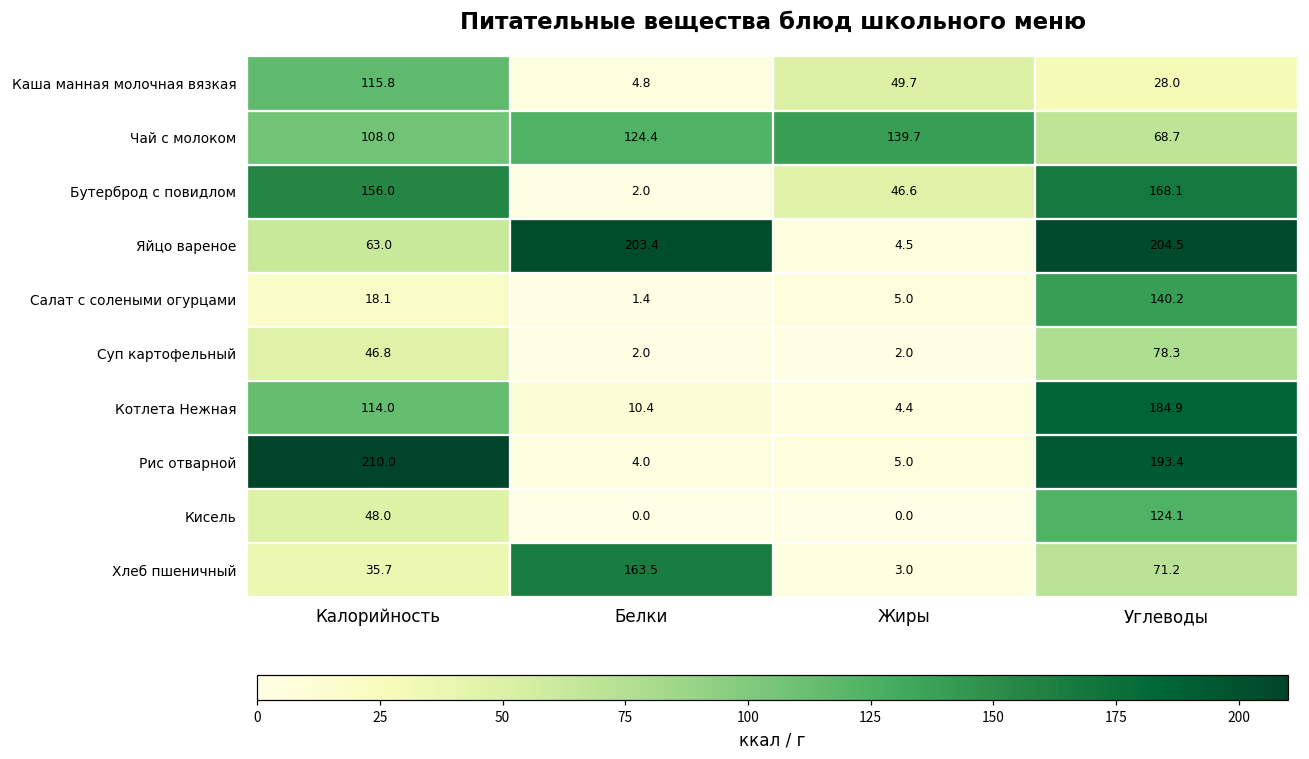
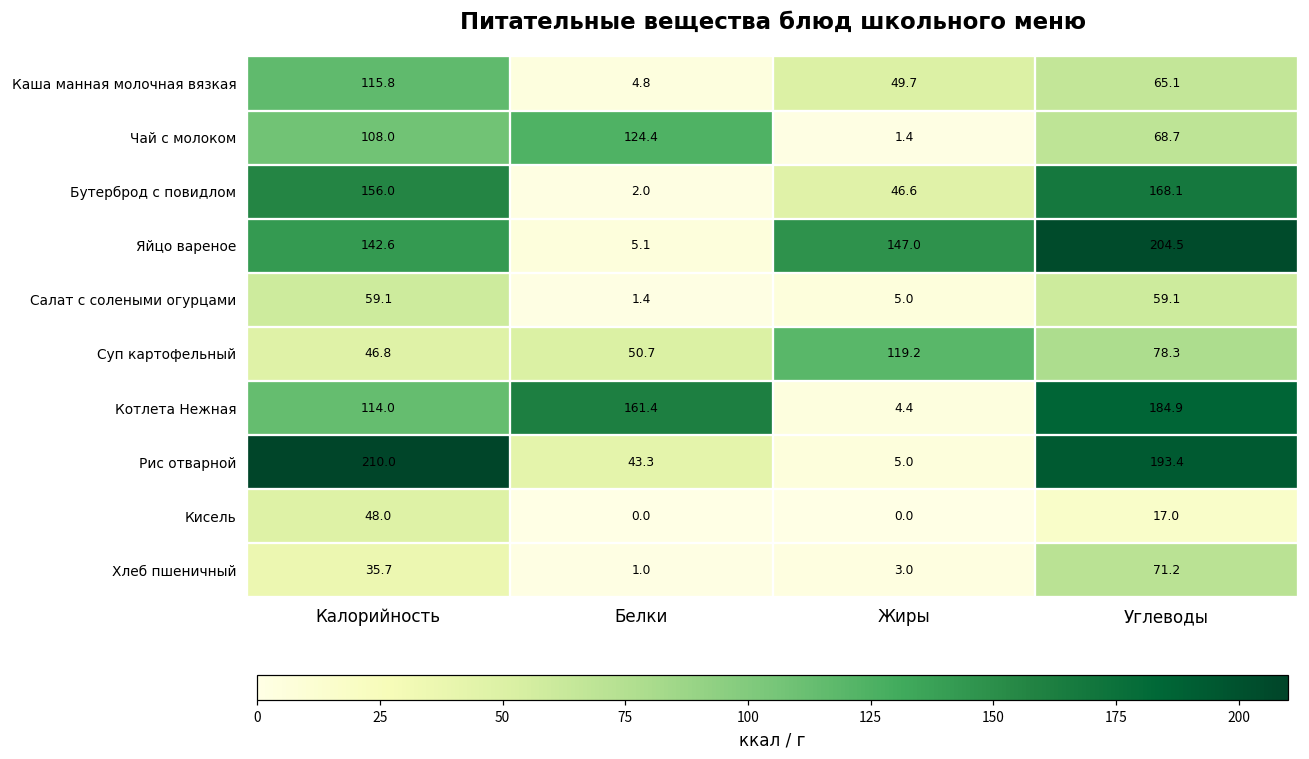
Каша манная молочная вязкая, Углеводы: 28.0 -> 65.1
Чай с молоком, Жиры: 139.7 -> 1.4
Яйцо вареное, Калорийность: 63.0 -> 142.6
Яйцо вареное, Белки: 203.4 -> 5.1
Яйцо вареное, Жиры: 4.5 -> 147.0
Салат с солеными огурцами, Калорийность: 18.1 -> 59.1
Салат с солеными огурцами, Углеводы: 140.2 -> 59.1
Суп картофельный, Белки: 2.0 -> 50.7
Суп картофельный, Жиры: 2.0 -> 119.2
Котлета Нежная, Белки: 10.4 -> 161.4
Рис отварной, Белки: 4.0 -> 43.3
Кисель, Углеводы: 124.1 -> 17.0
Хлеб пшеничный, Белки: 163.5 -> 1.0
